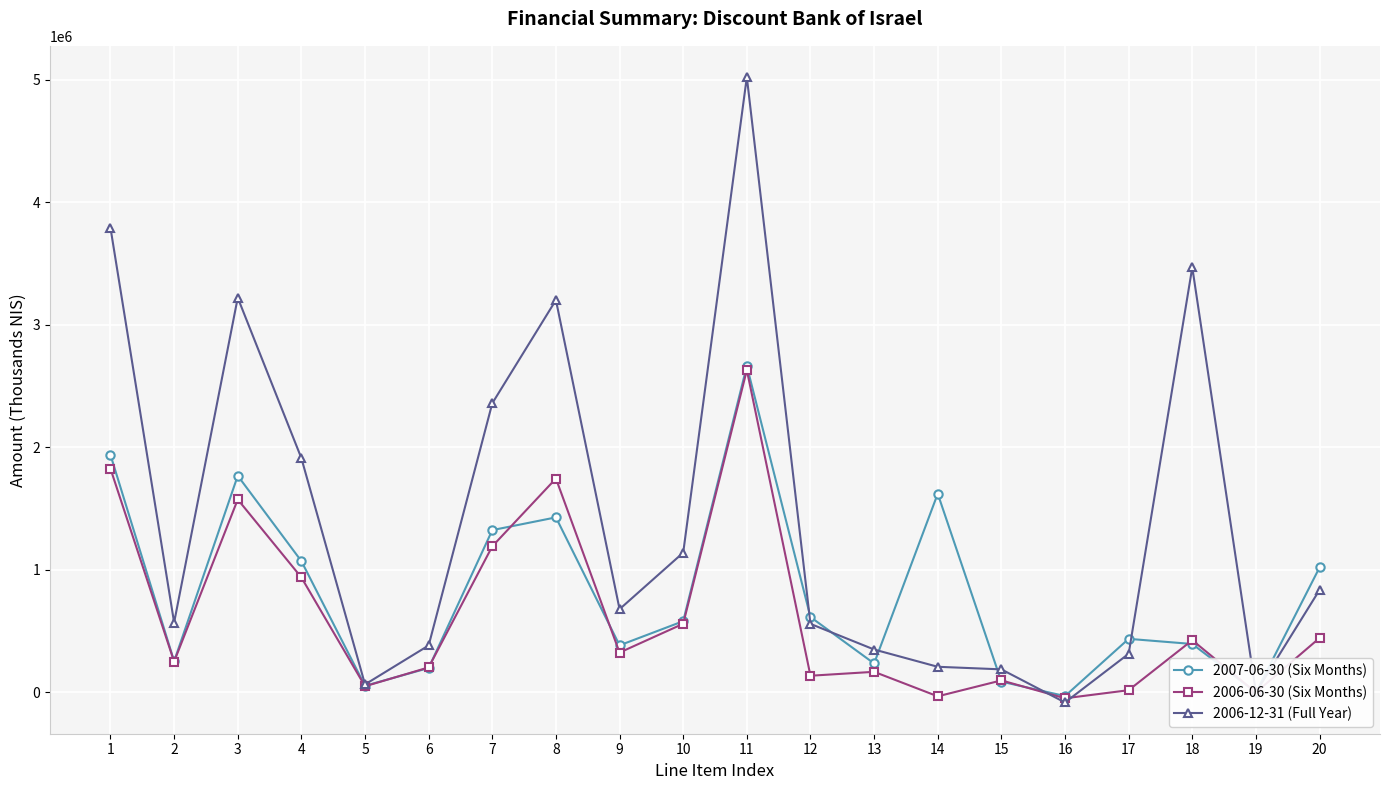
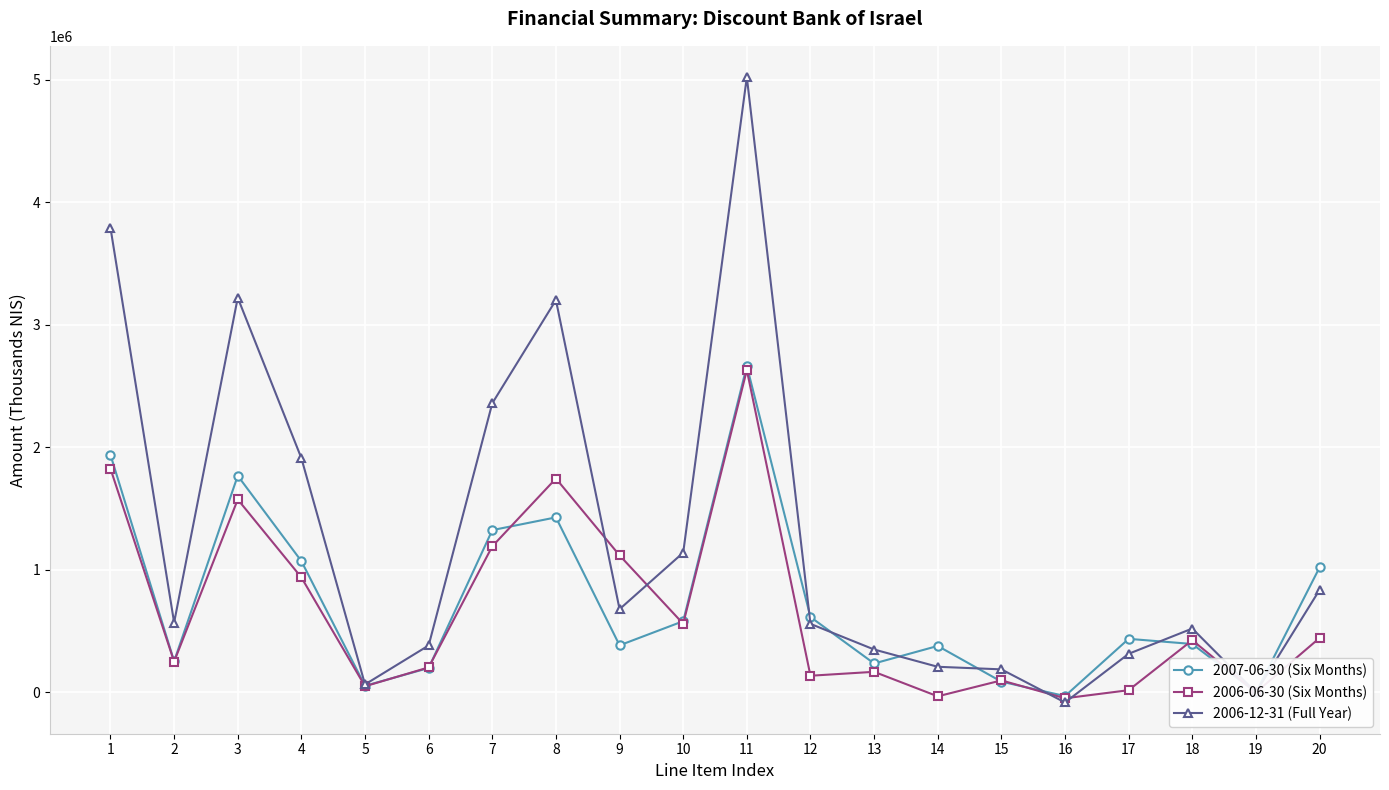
2006-06-30 (Six Months), 9: 330000 -> 1120000
2007-06-30 (Six Months), 14: 1620000 -> 380000
2006-12-31 (Full Year), 18: 3470000 -> 520000
